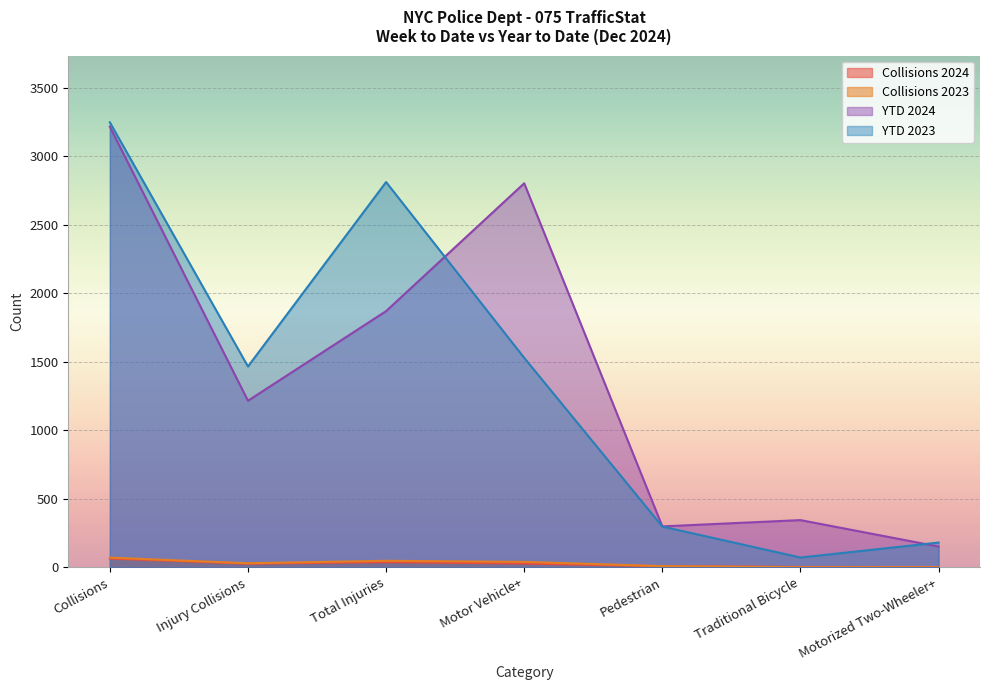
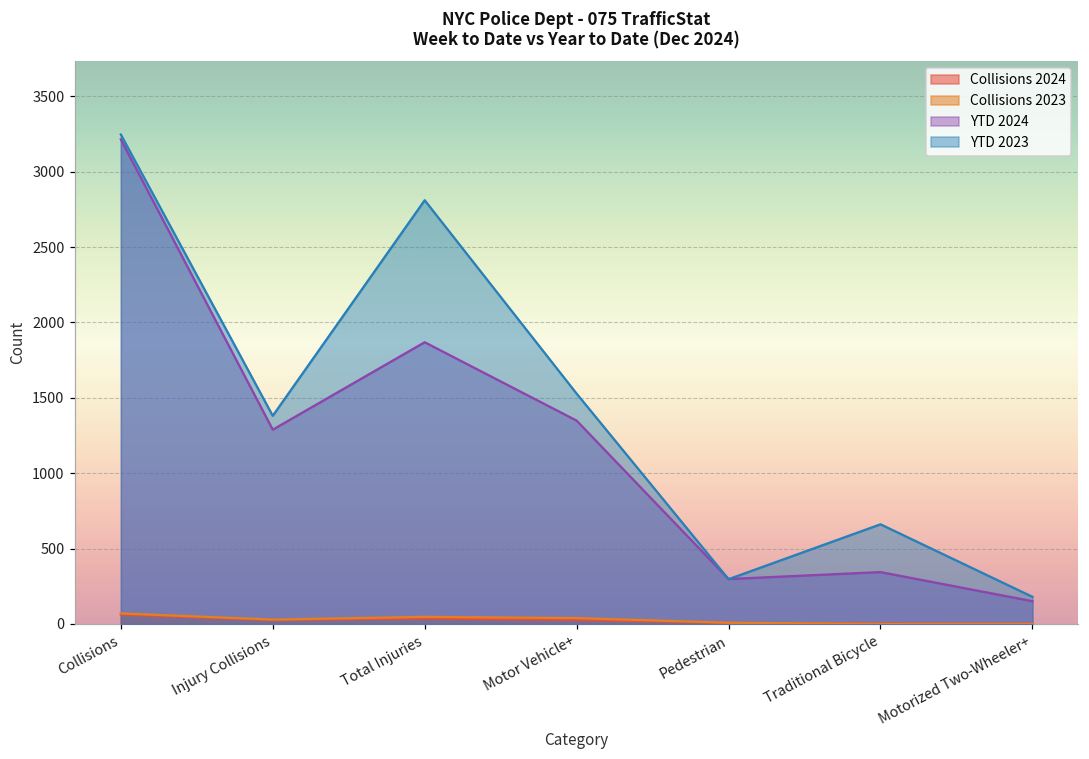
YTD 2024, Injury Collisions: 1220 -> 1290
YTD 2023, Injury Collisions: 1470 -> 1380
YTD 2024, Motor Vehicle+: 2800 -> 1350
YTD 2023, Traditional Bicycle: 70 -> 660
